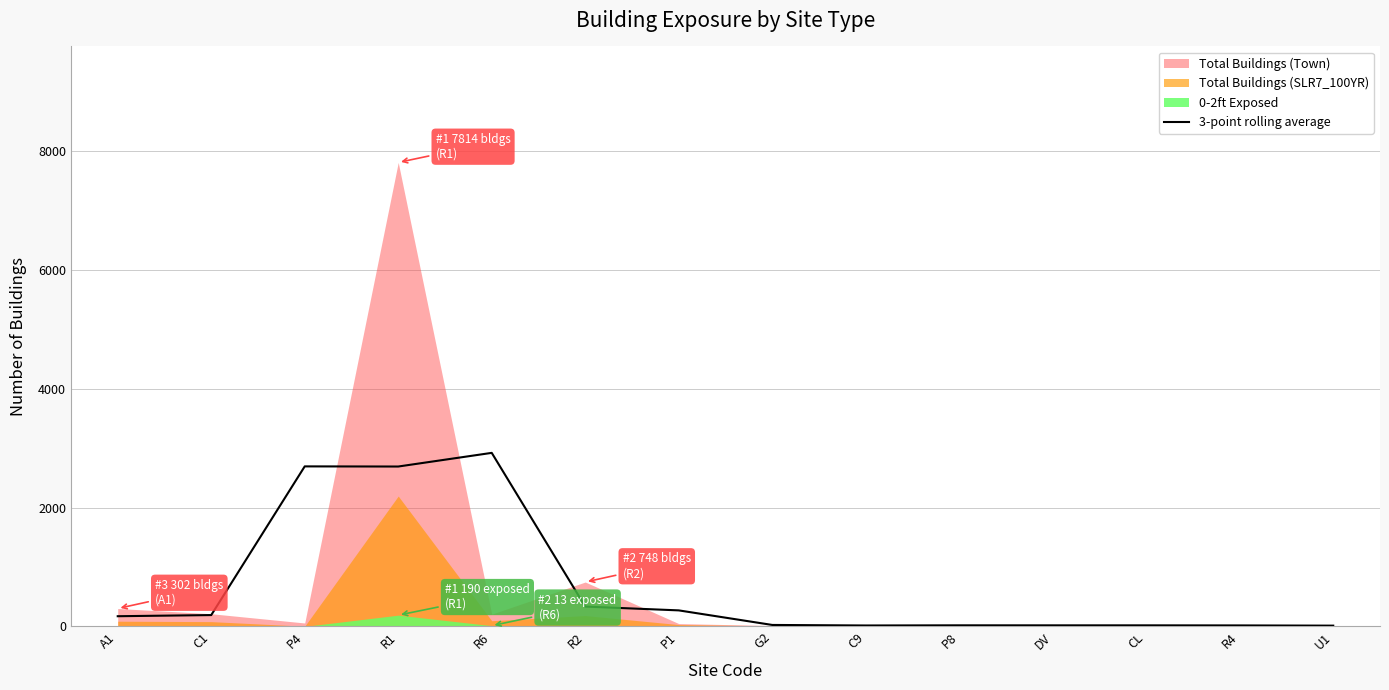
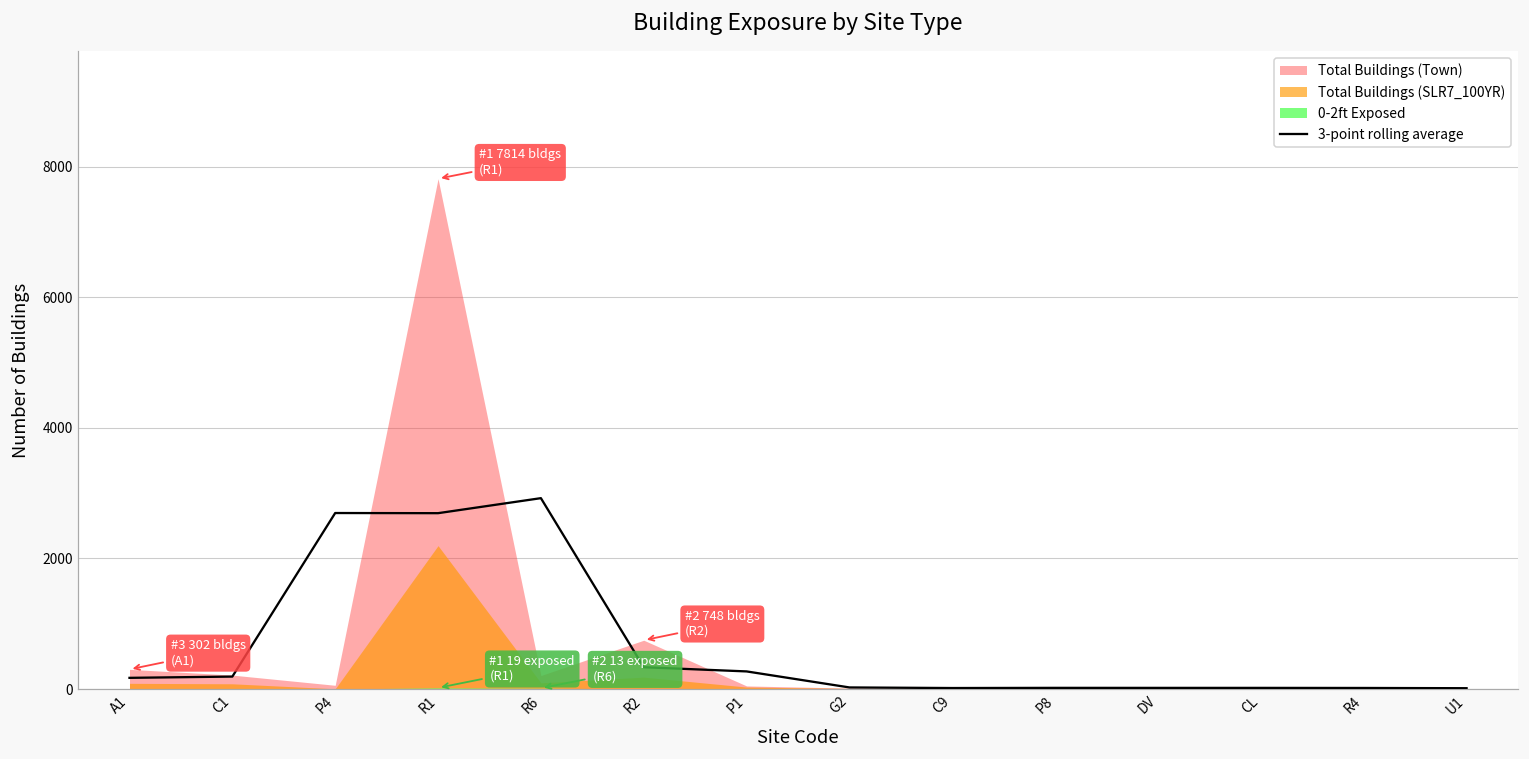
0-2ft Exposed, R1: 190 -> 19
